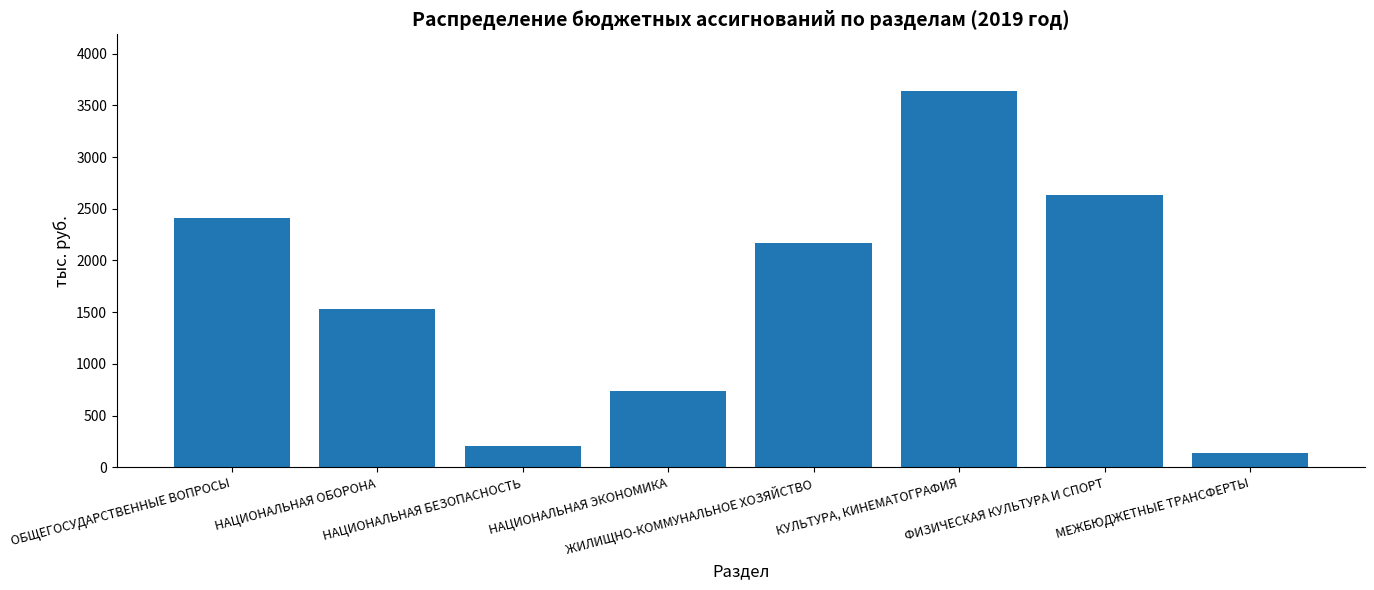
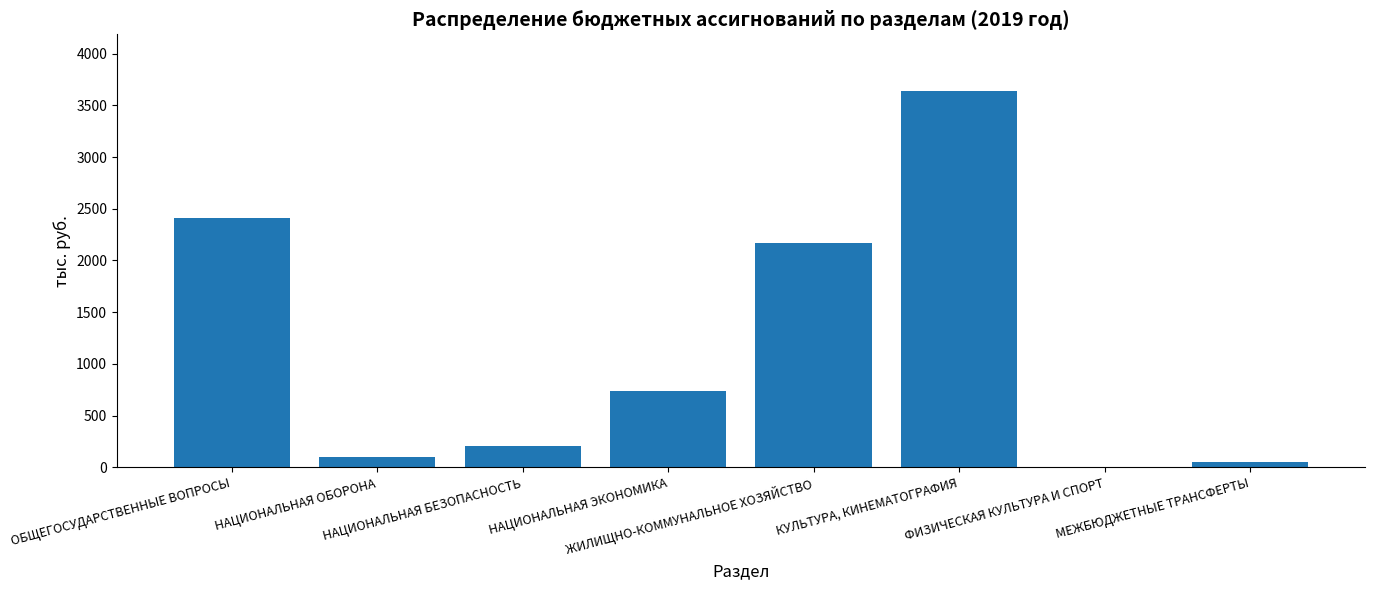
НАЦИОНАЛЬНАЯ ОБОРОНА: 1530 -> 100
ФИЗИЧЕСКАЯ КУЛЬТУРА И СПОРТ: 2630 -> 0
МЕЖБЮДЖЕТНЫЕ ТРАНСФЕРТЫ: 140 -> 50
